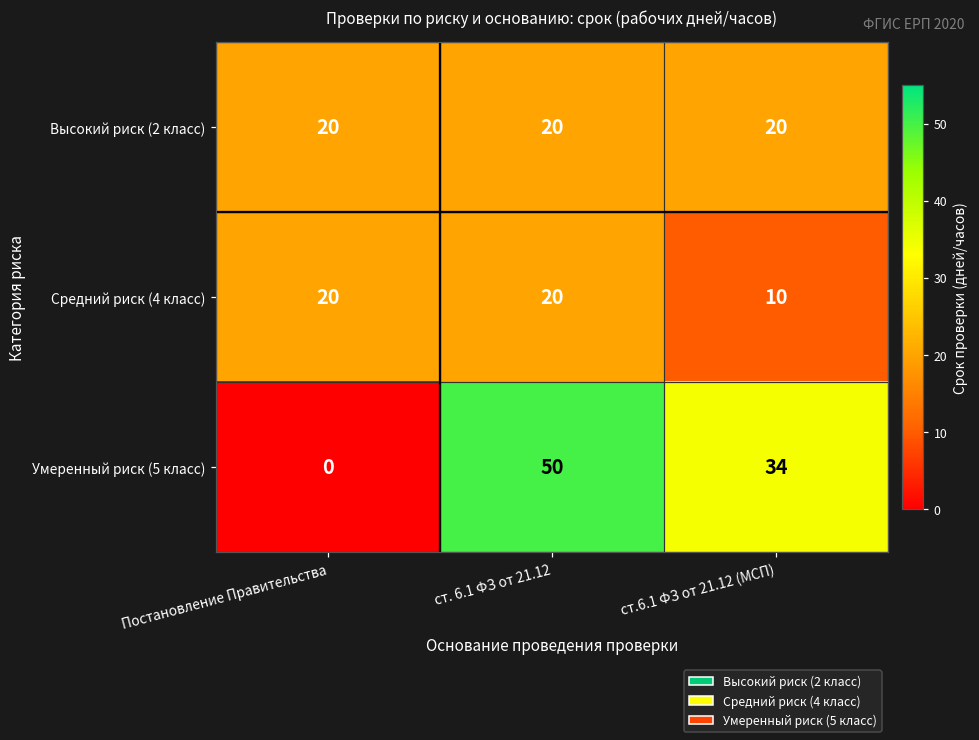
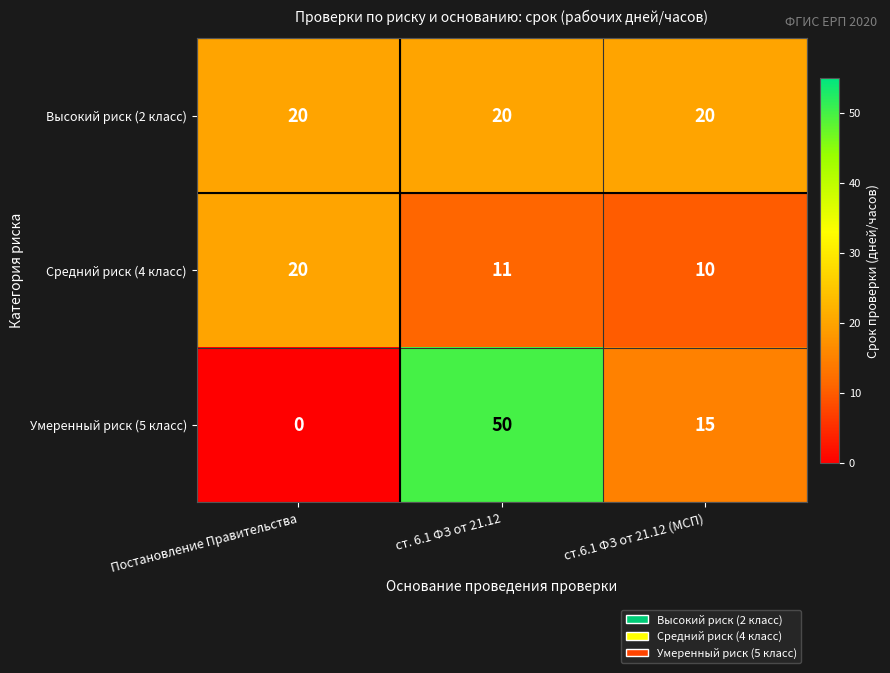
Средний риск (4 класс), ст. 6.1 ФЗ от 21.12: 20 -> 11
Умеренный риск (5 класс), ст.6.1 ФЗ от 21.12 (МСП): 34 -> 15
